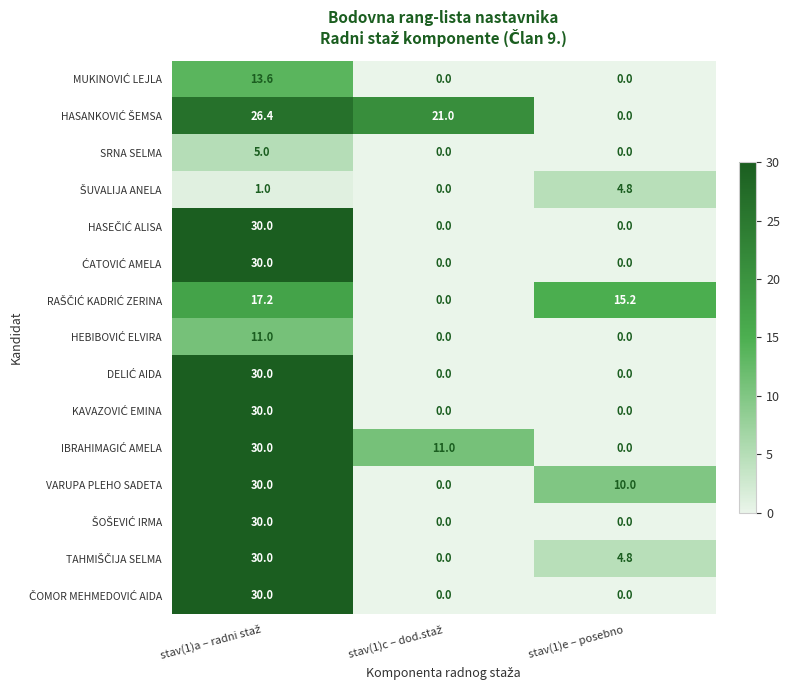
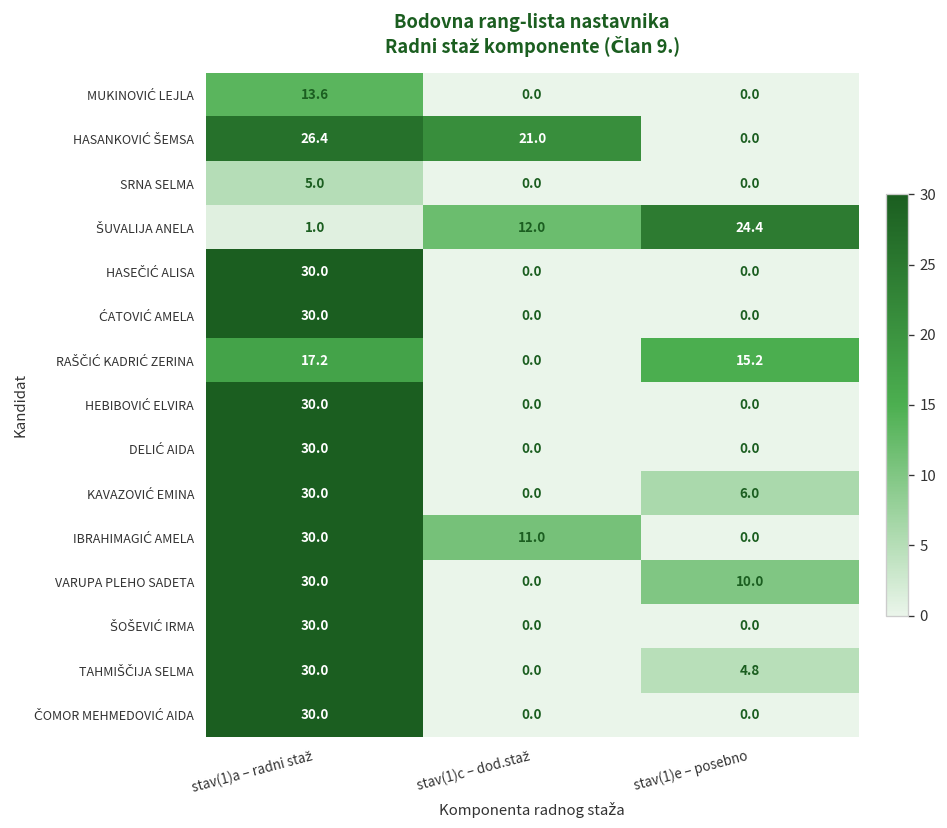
ŠUVALIJA ANELA, stav(1)c – dod.staž: 0.0 -> 12.0
ŠUVALIJA ANELA, stav(1)e – posebno: 4.8 -> 24.4
HEBIBOVIĆ ELVIRA, stav(1)a – radni staž: 11.0 -> 30.0
KAVAZOVIĆ EMINA, stav(1)e – posebno: 0.0 -> 6.0
